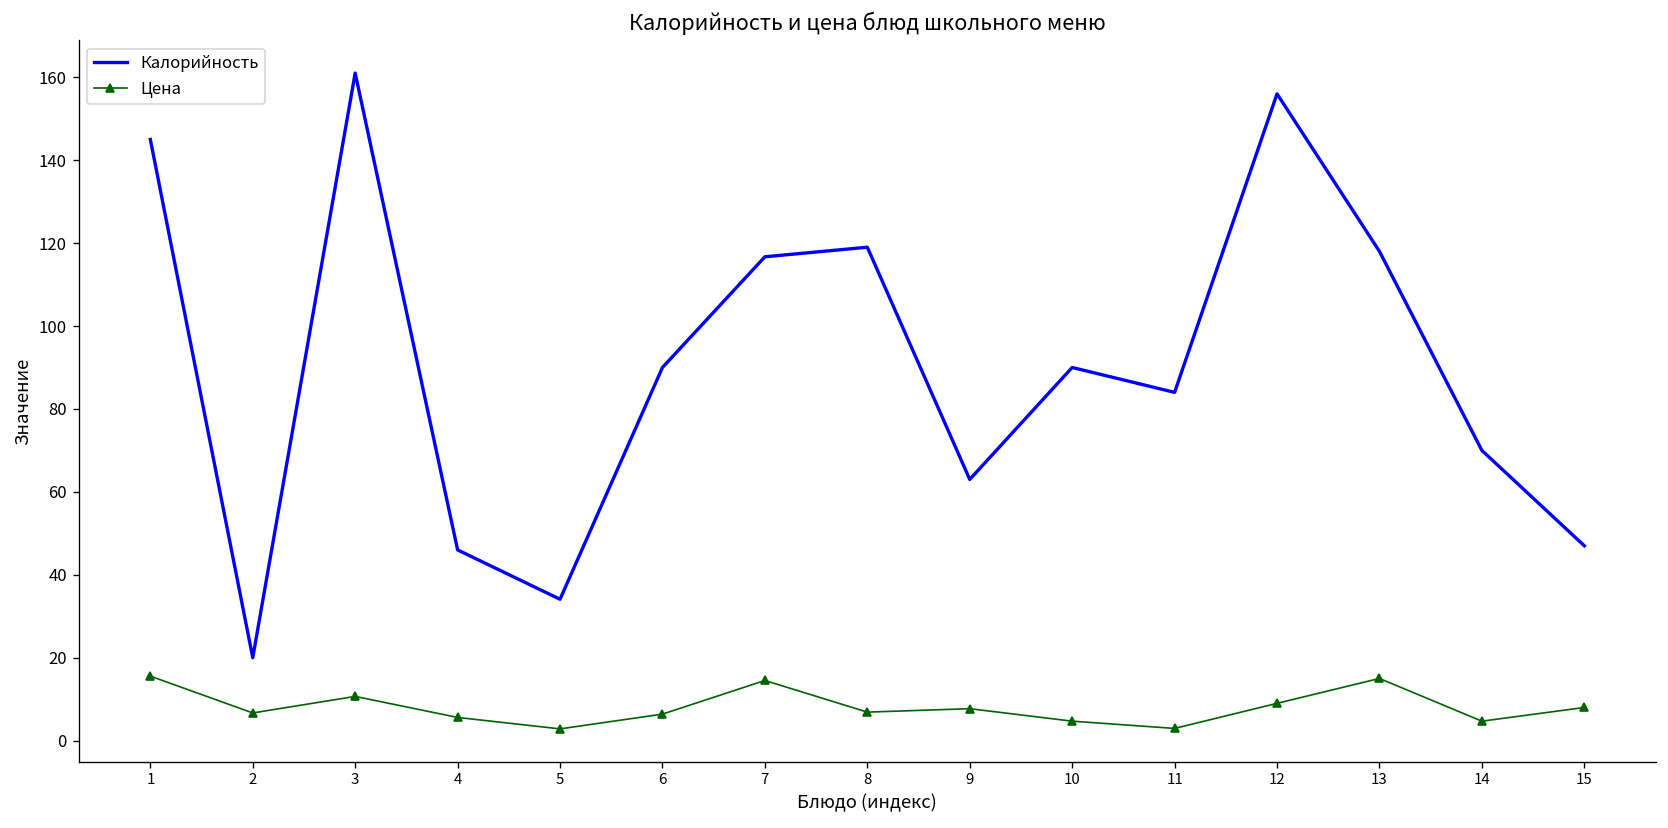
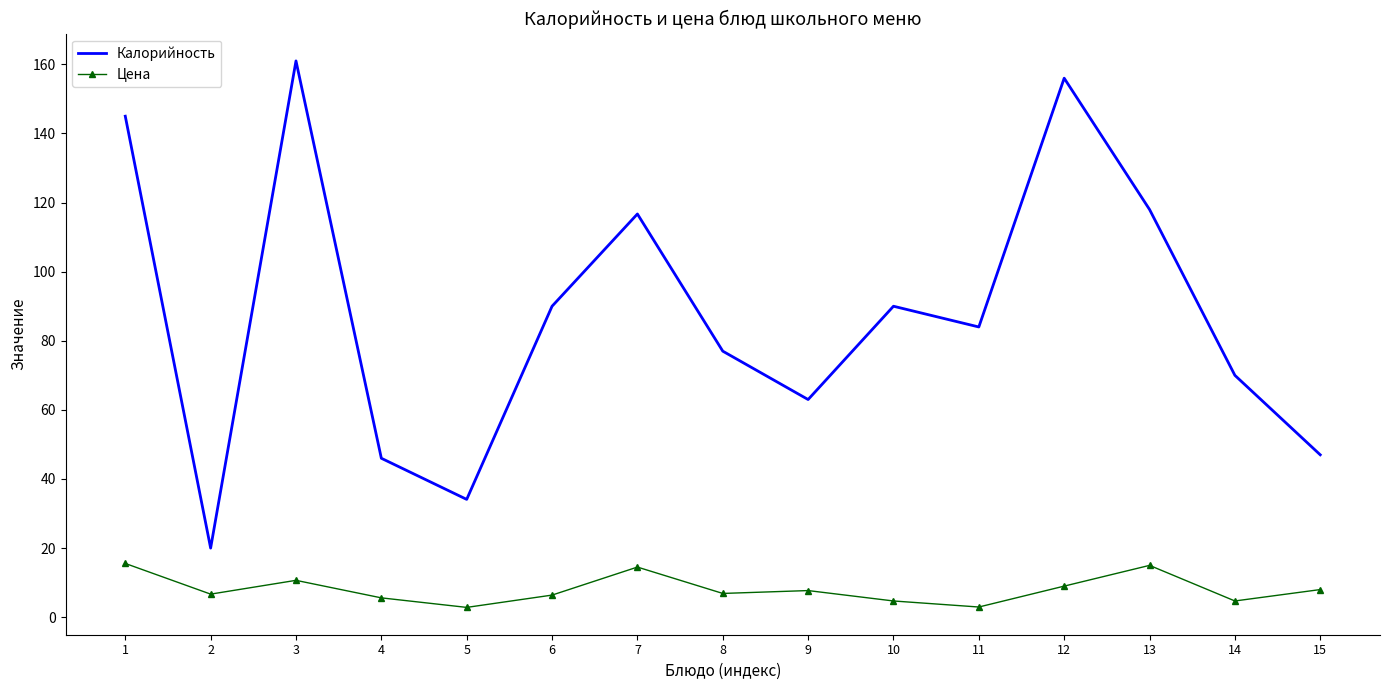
Калорийность, 8: 119 -> 77
